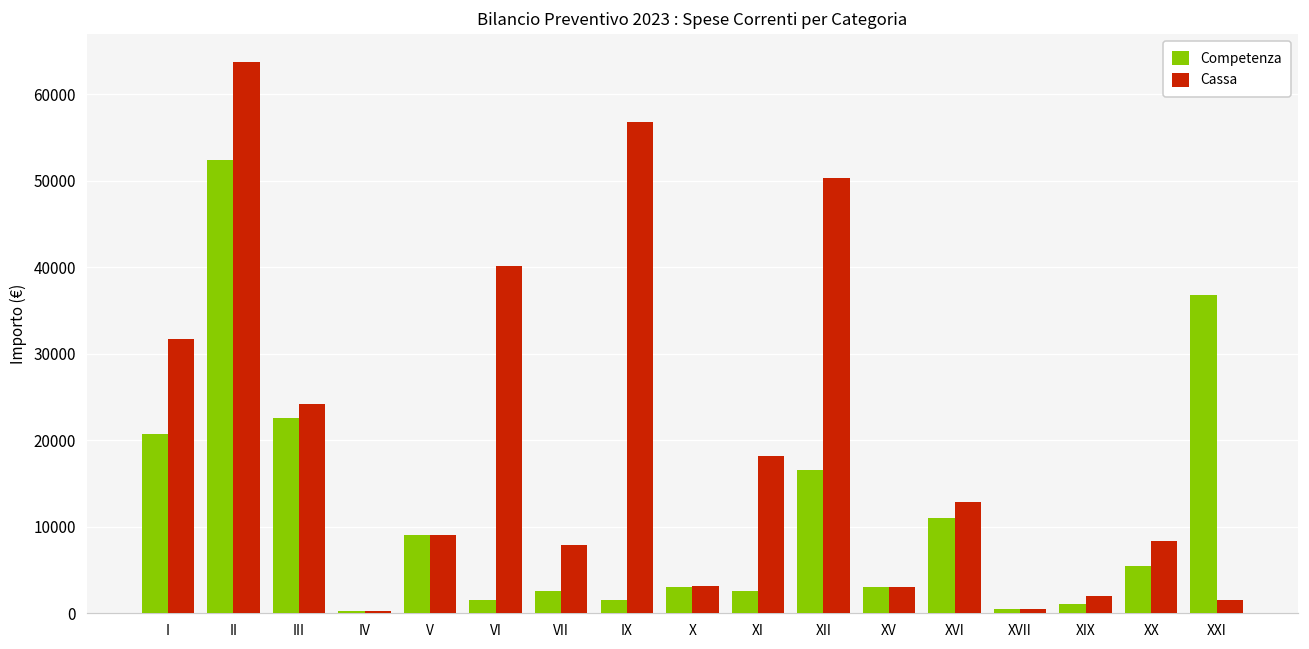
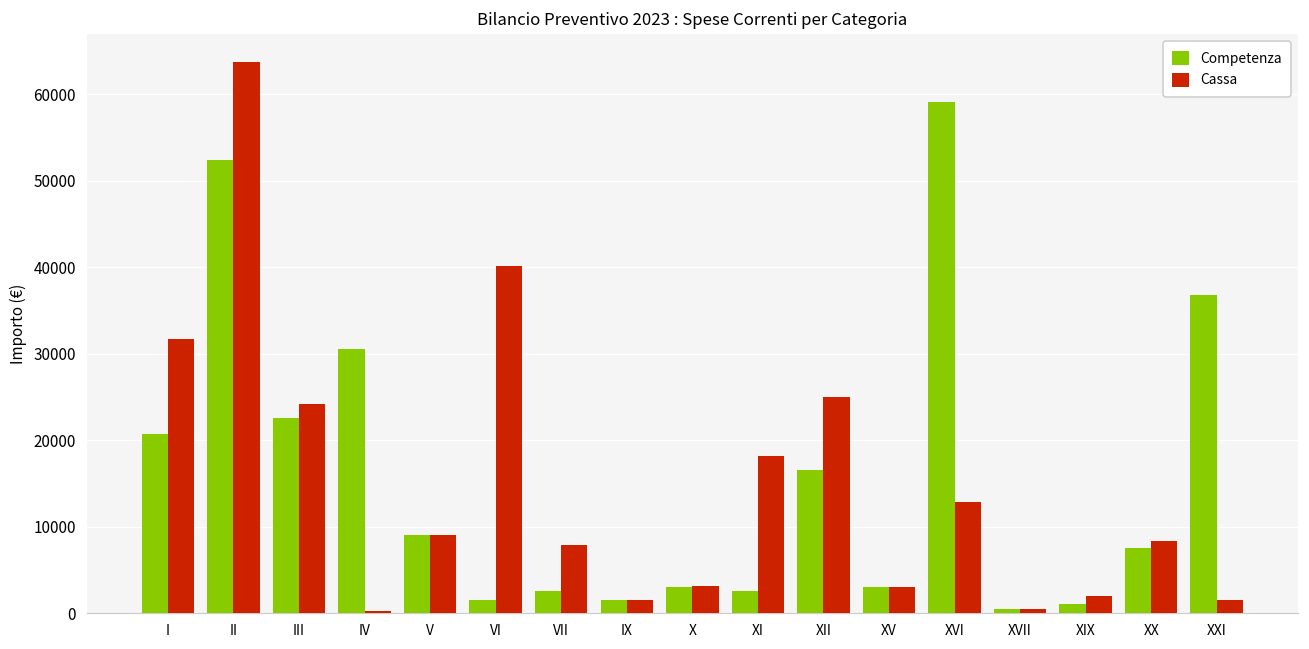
Competenza, IV: 0 -> 31000
Cassa, IX: 57000 -> 2000
Cassa, XII: 50000 -> 25000
Competenza, XVI: 11000 -> 59000
Competenza, XX: 5000 -> 8000
